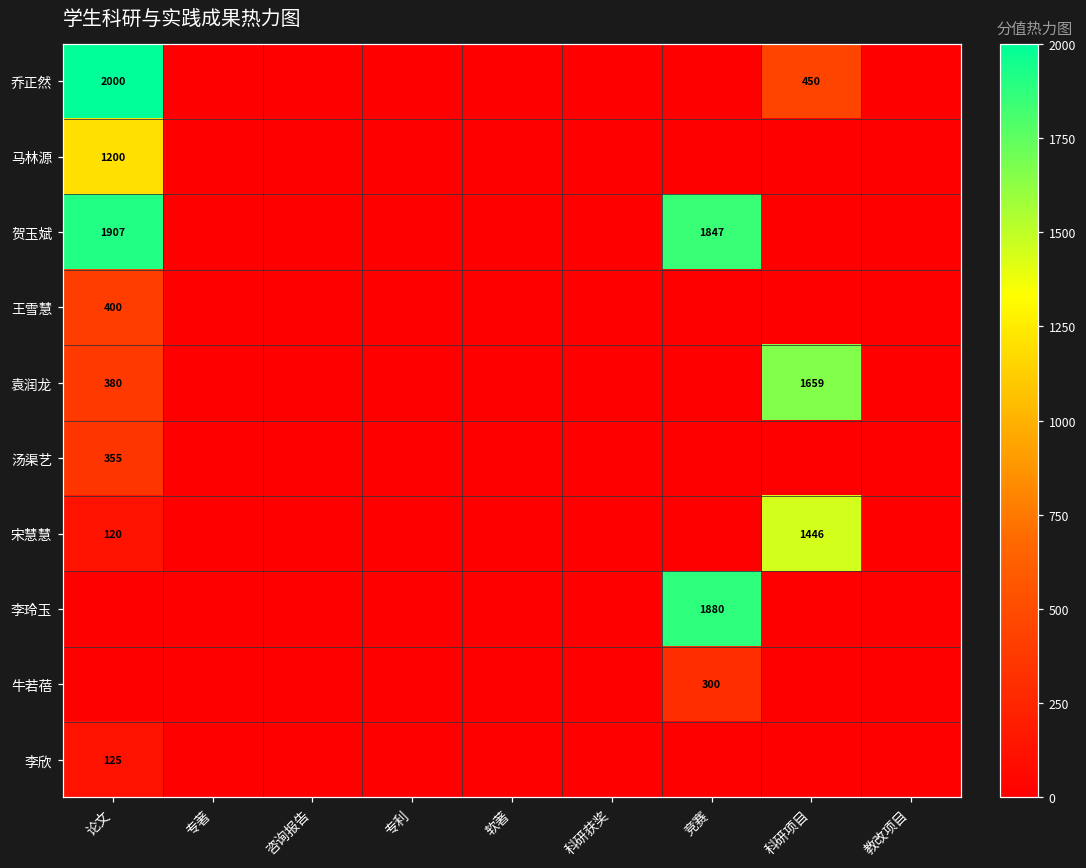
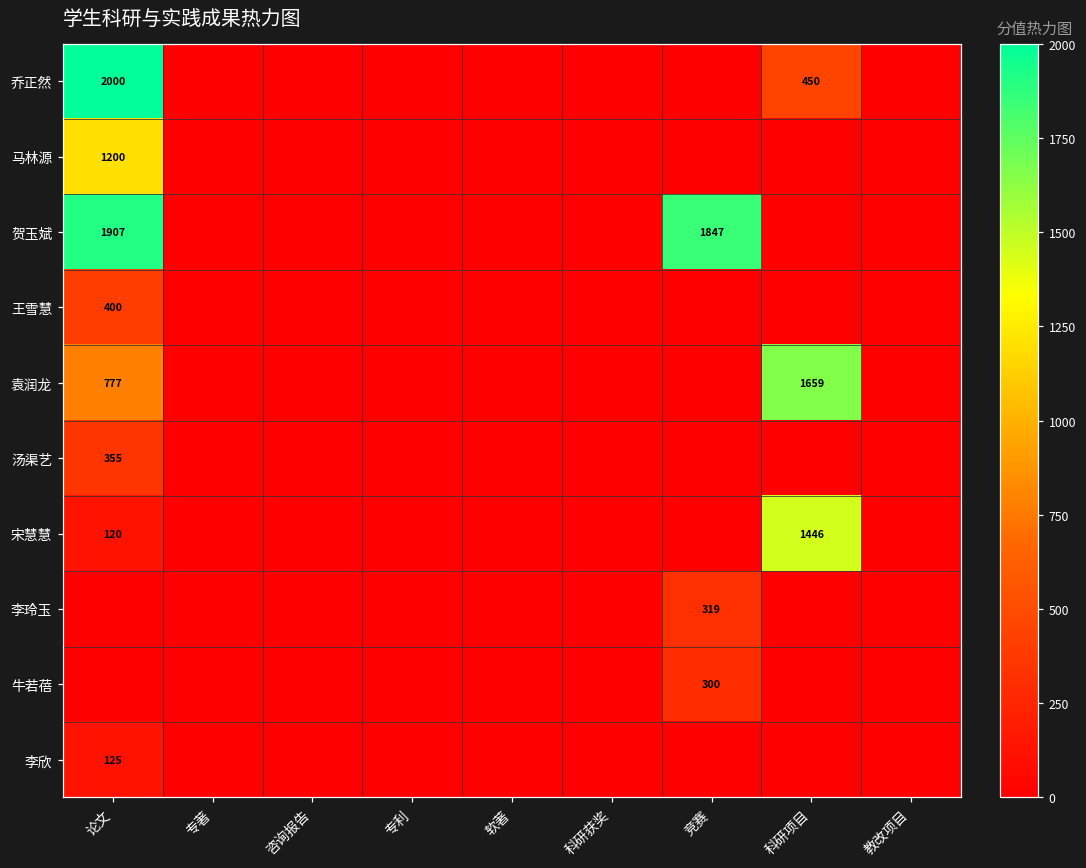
袁润龙, 论文: 380 -> 777
李玲玉, 竞赛: 1880 -> 319
